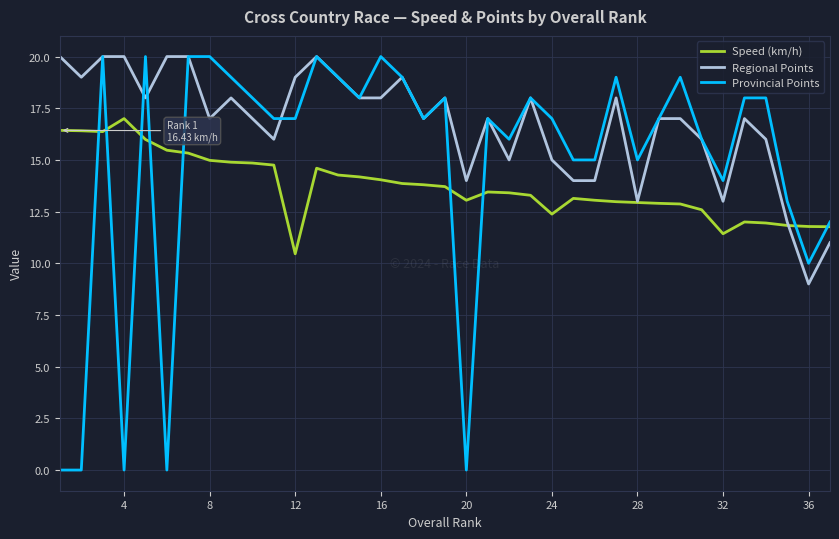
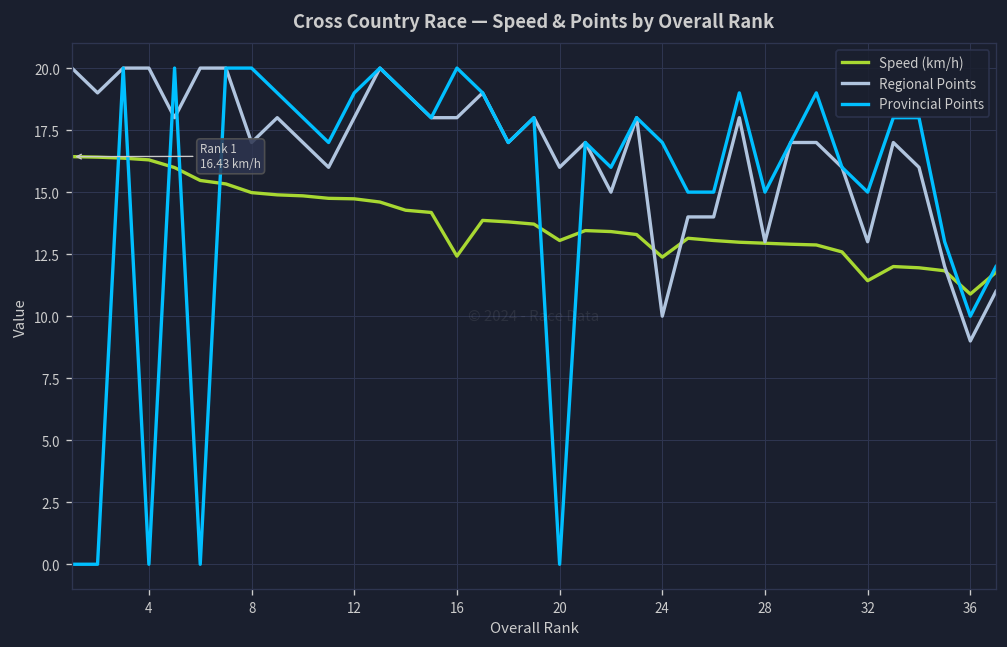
Speed (km/h), 4: 17.0 -> 16.3
Speed (km/h), 12: 10.5 -> 14.7
Regional Points, 12: 19 -> 18
Provincial Points, 12: 17 -> 19
Speed (km/h), 16: 14.0 -> 12.4
Regional Points, 20: 14 -> 16
Regional Points, 24: 15 -> 10
Provincial Points, 32: 14 -> 15
Speed (km/h), 36: 11.8 -> 10.9
